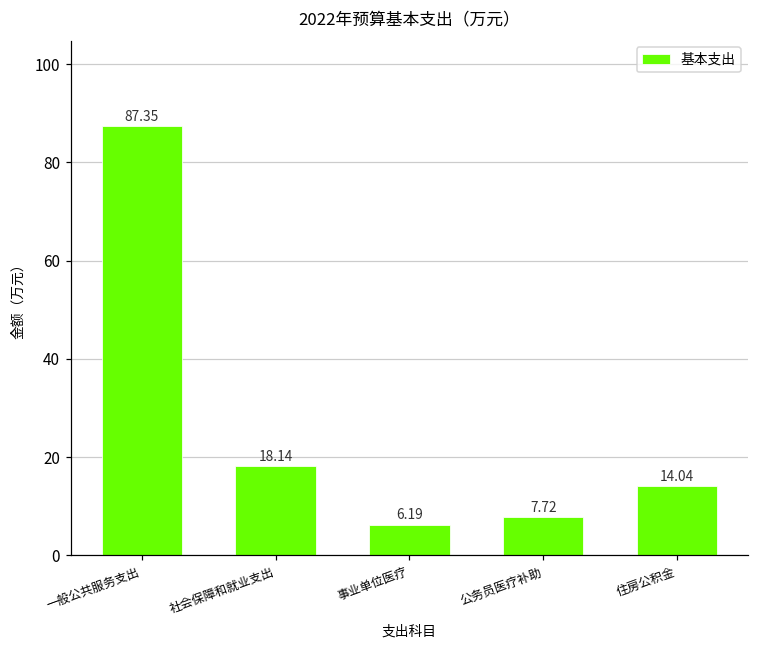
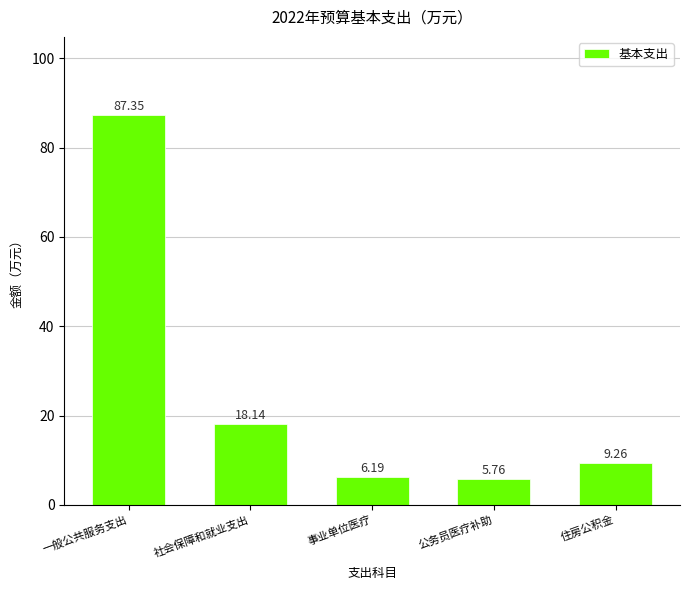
公务员医疗补助: 7.72 -> 5.76
住房公积金: 14.04 -> 9.26
